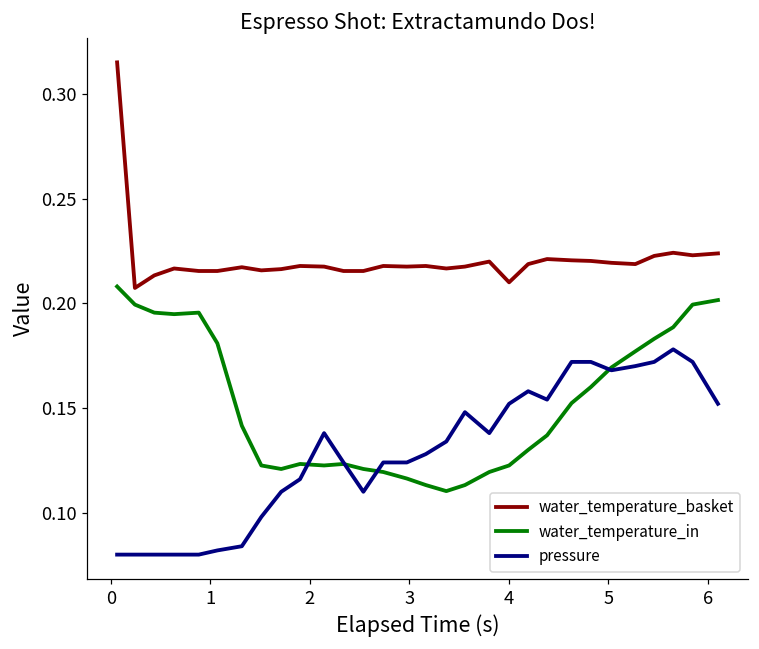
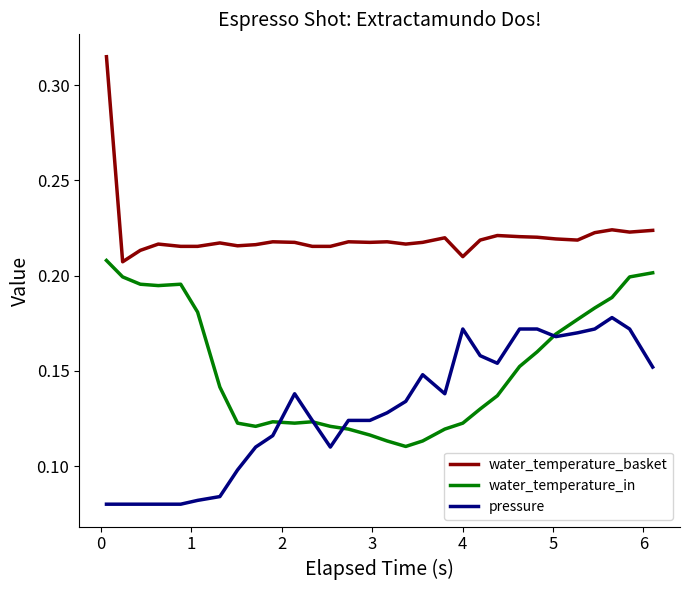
pressure, 4: 0.152 -> 0.172
